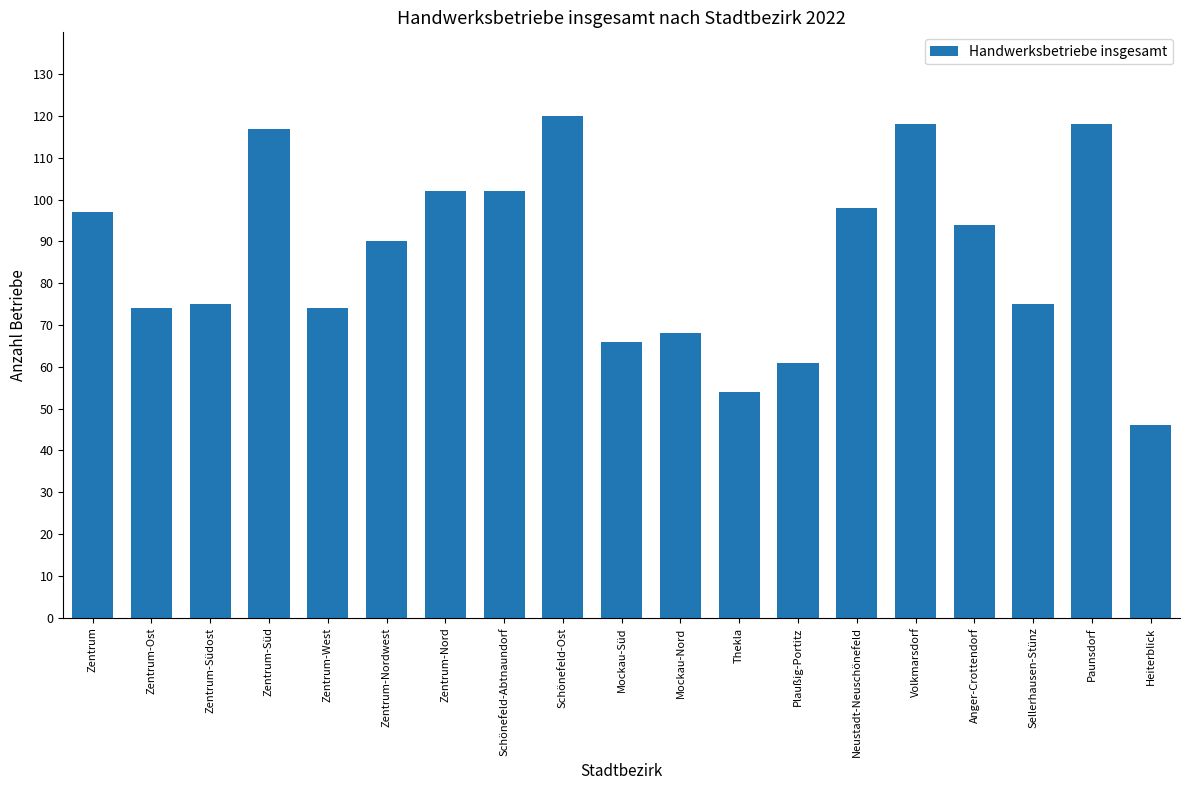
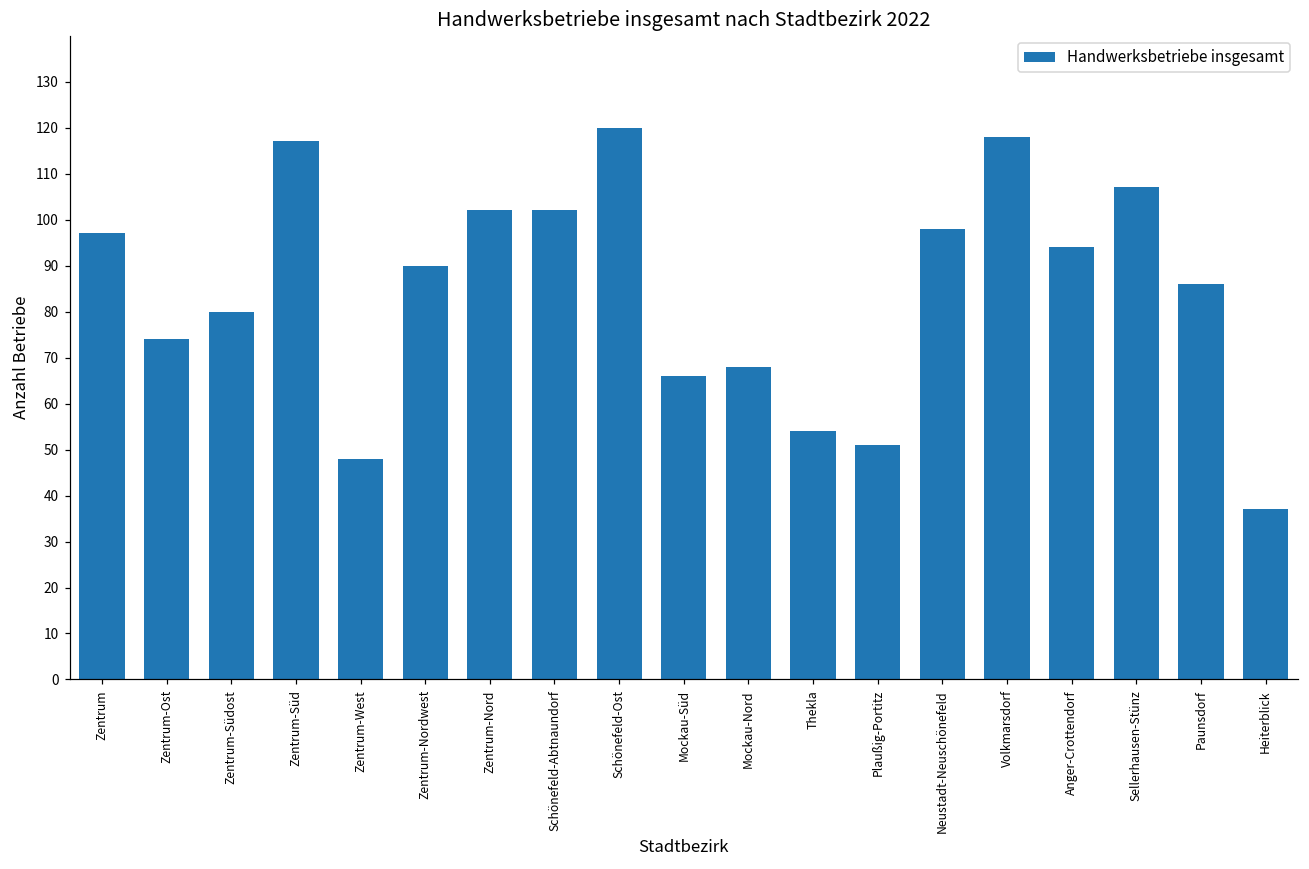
Zentrum-Südost: 75 -> 80
Zentrum-West: 74 -> 48
Plaußig-Portitz: 61 -> 51
Sellerhausen-Stünz: 75 -> 107
Paunsdorf: 118 -> 86
Heiterblick: 46 -> 37
